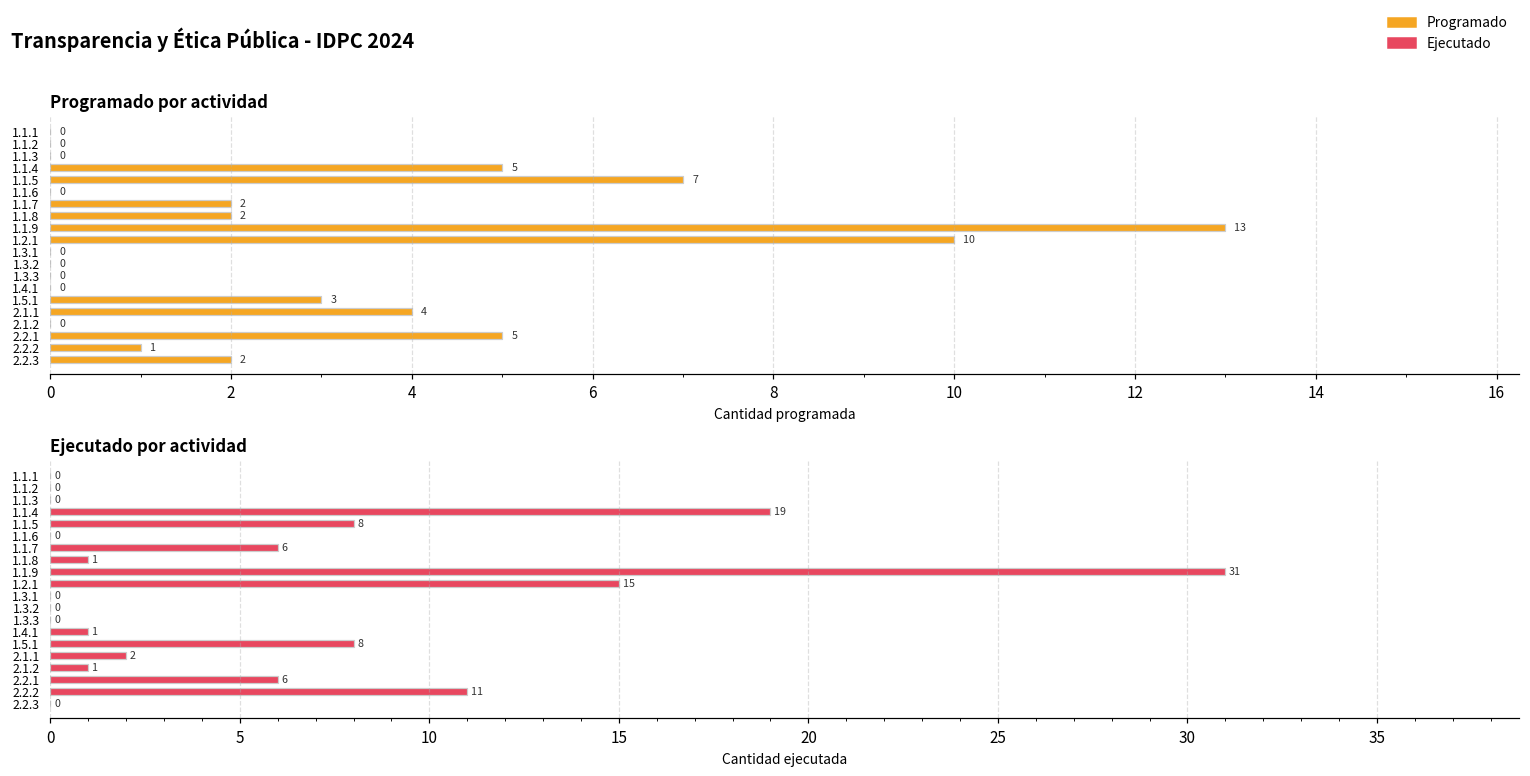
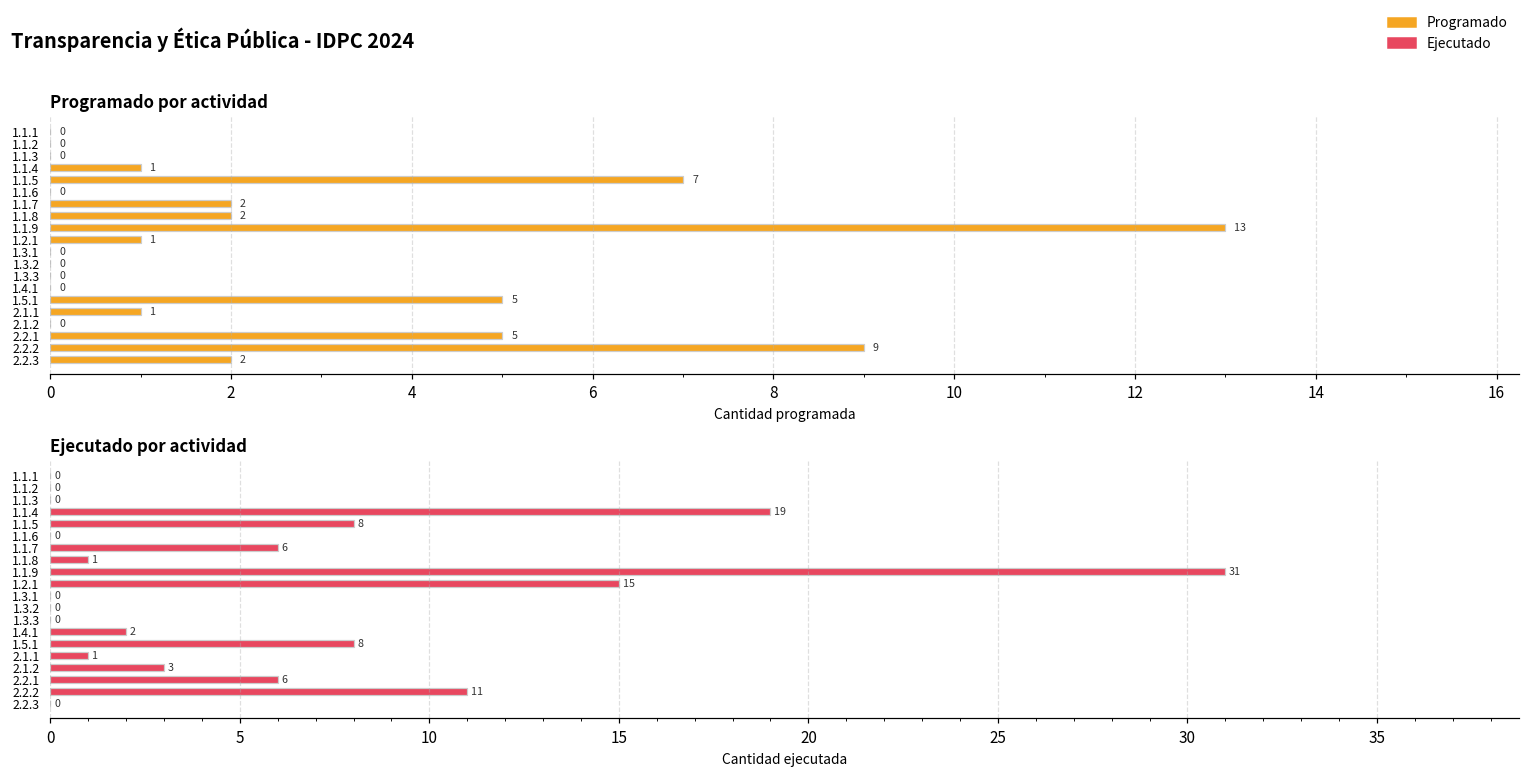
Programado por actividad, 1.1.4: 5 -> 1
Programado por actividad, 1.2.1: 10 -> 1
Programado por actividad, 1.5.1: 3 -> 5
Programado por actividad, 2.1.1: 4 -> 1
Programado por actividad, 2.2.2: 1 -> 9
Ejecutado por actividad, 1.4.1: 1 -> 2
Ejecutado por actividad, 2.1.1: 2 -> 1
Ejecutado por actividad, 2.1.2: 1 -> 3
